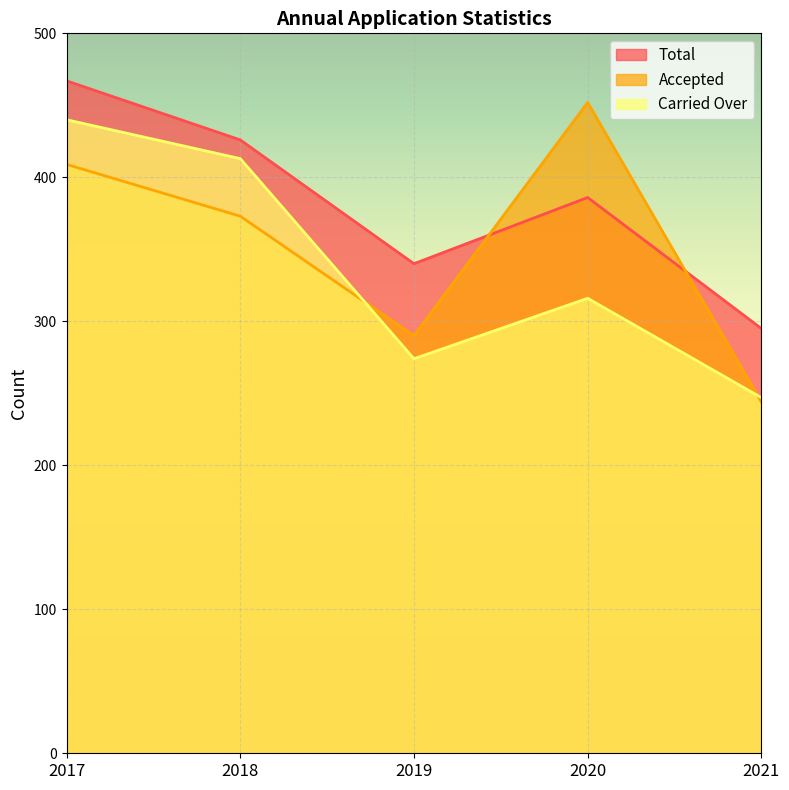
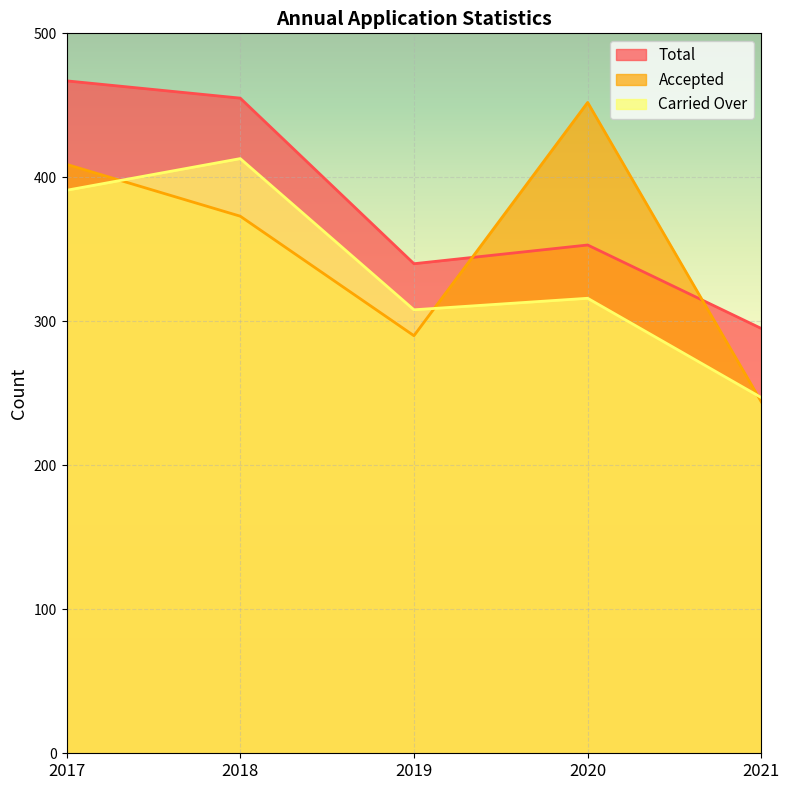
Carried Over, 2017: 440 -> 391
Total, 2018: 426 -> 455
Carried Over, 2019: 274 -> 308
Total, 2020: 386 -> 353
